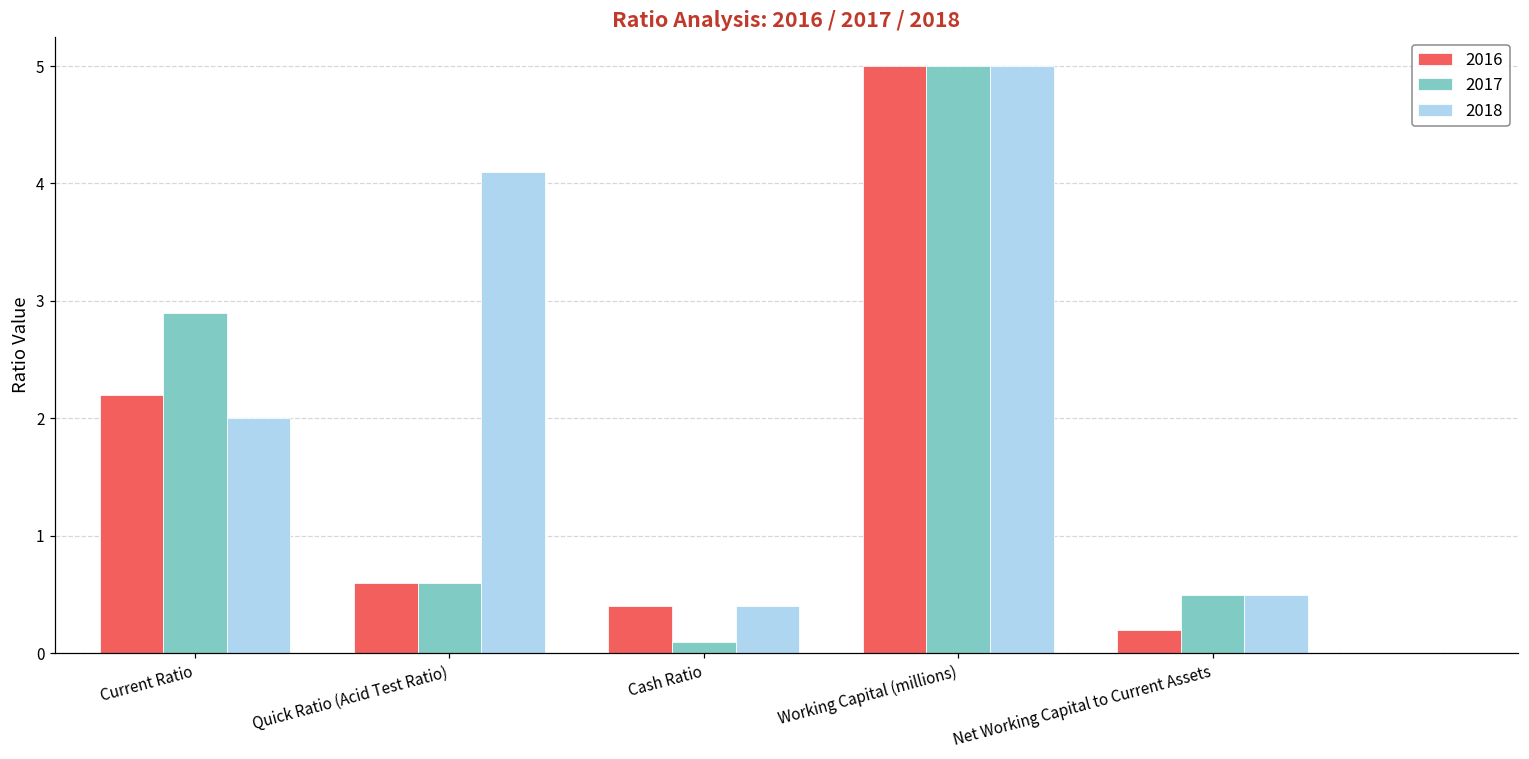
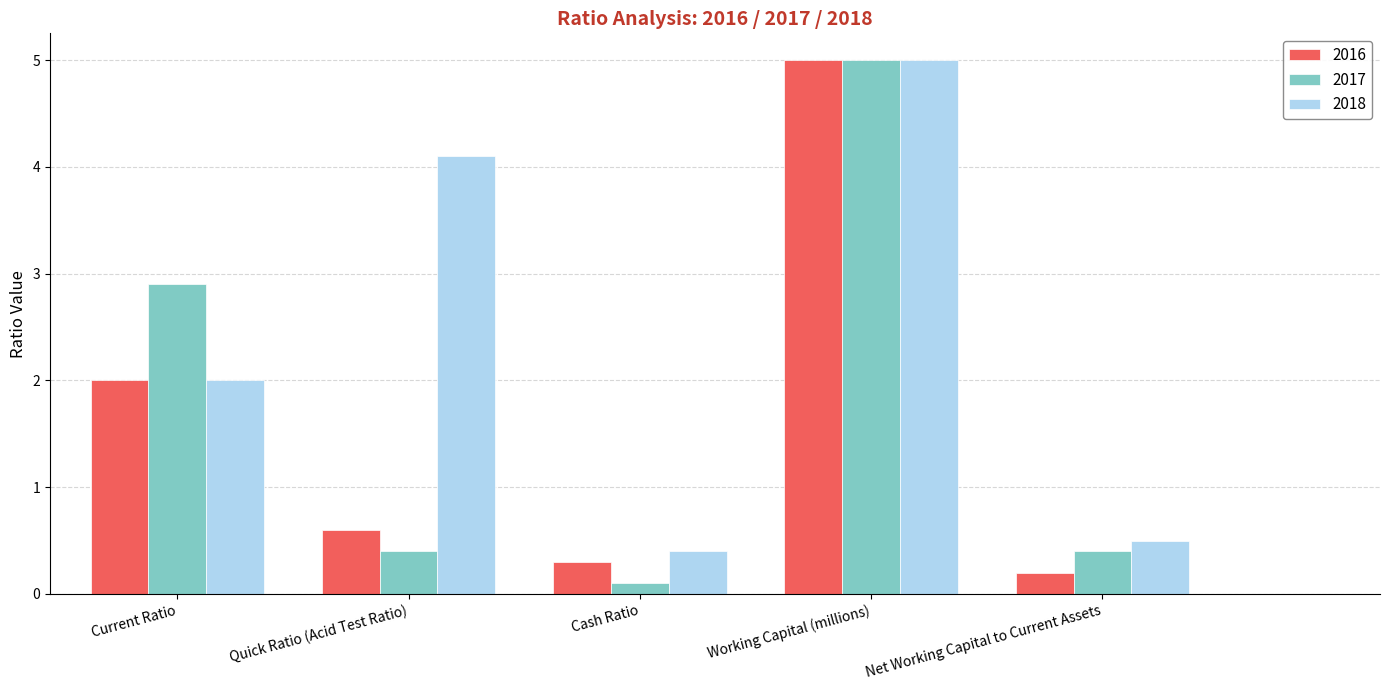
2016, Current Ratio: 2.2 -> 2.0
2017, Quick Ratio (Acid Test Ratio): 0.6 -> 0.4
2016, Cash Ratio: 0.4 -> 0.3
2017, Net Working Capital to Current Assets: 0.5 -> 0.4
